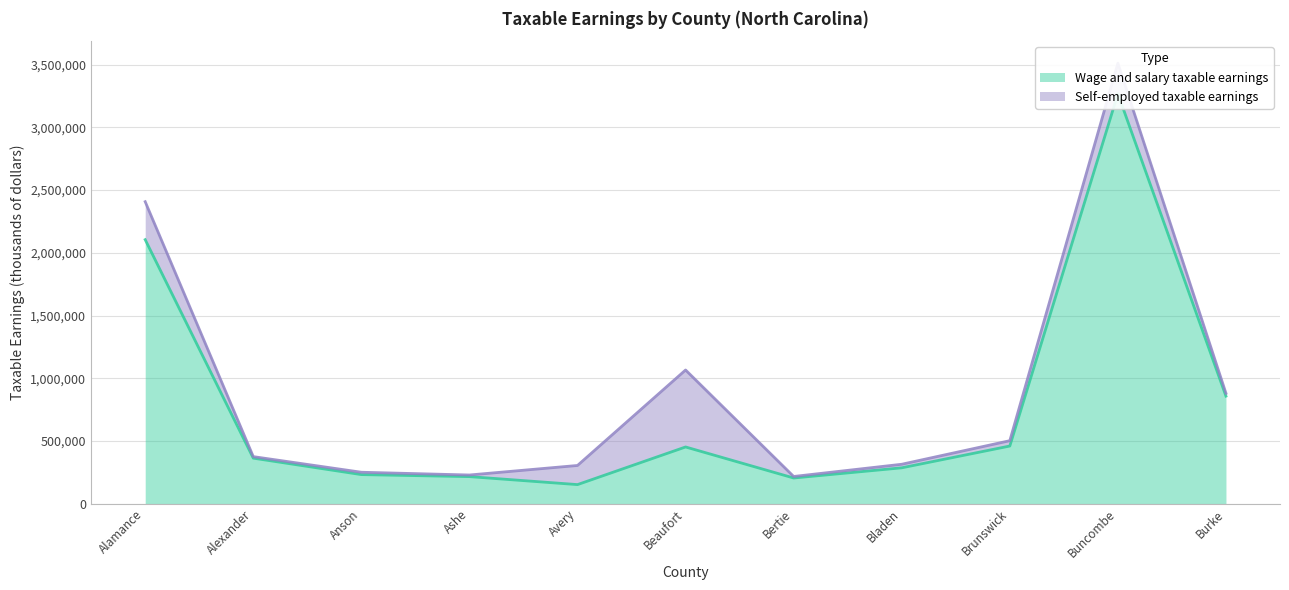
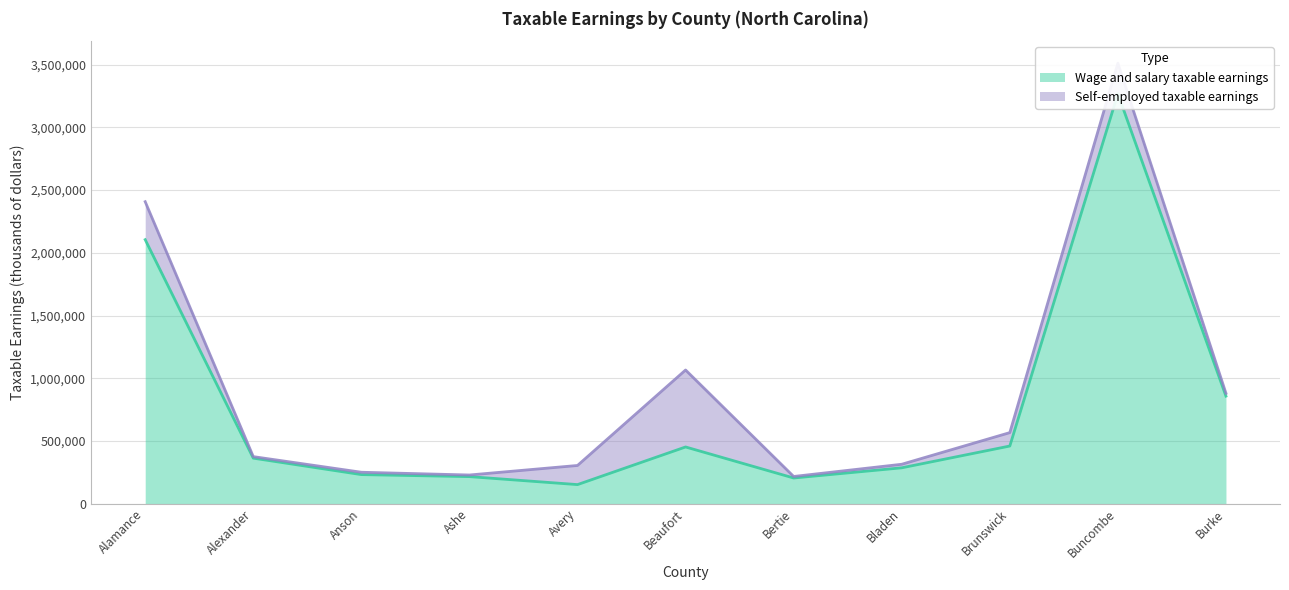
Self-employed taxable earnings, Brunswick: 40,000 -> 110,000
